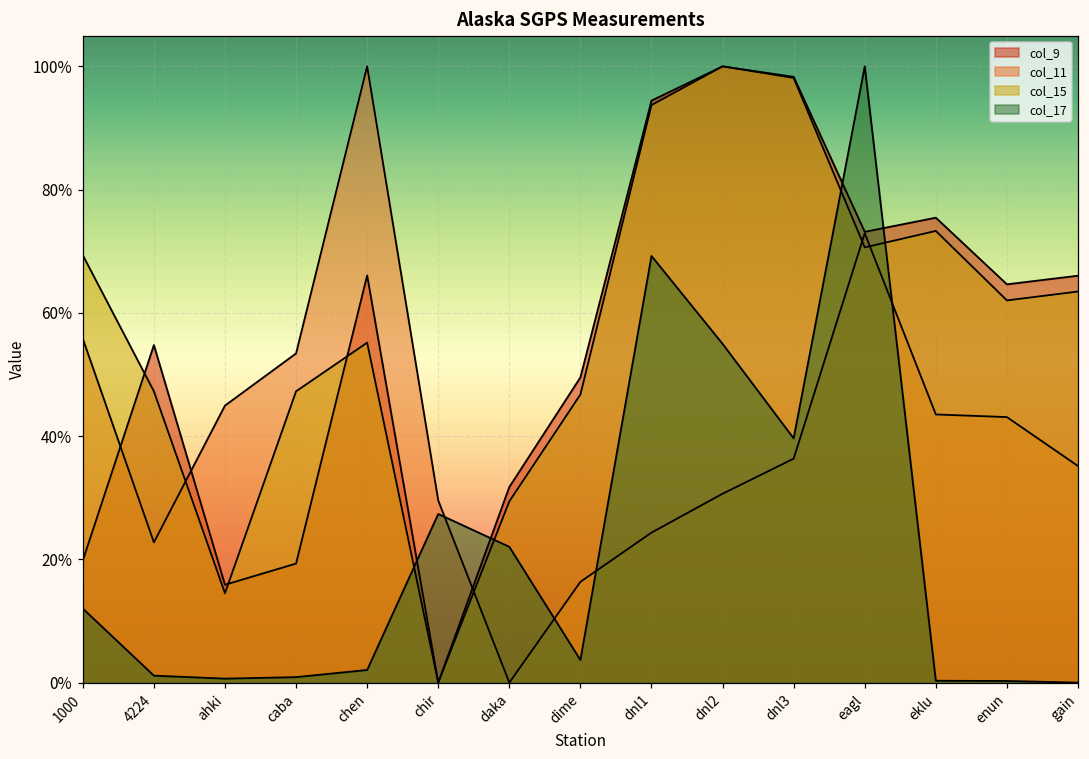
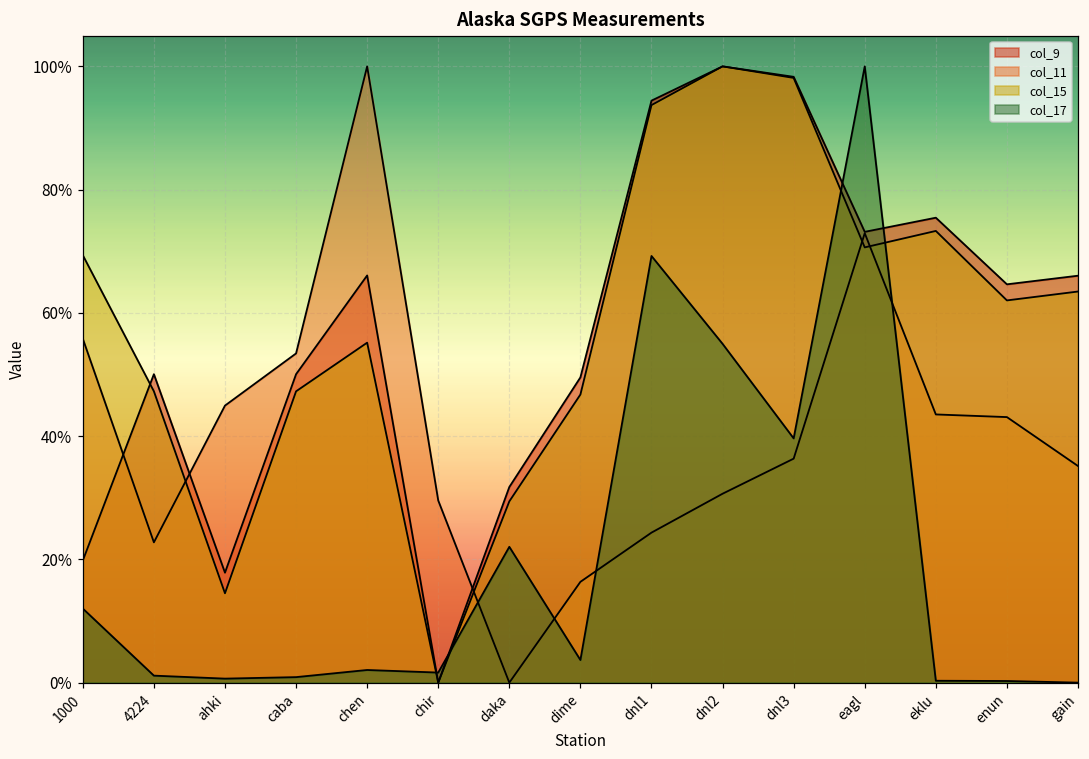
col_9, 4224: 55% -> 50%
col_9, ahki: 16% -> 18%
col_9, caba: 19% -> 50%
col_17, chir: 27% -> 2%
